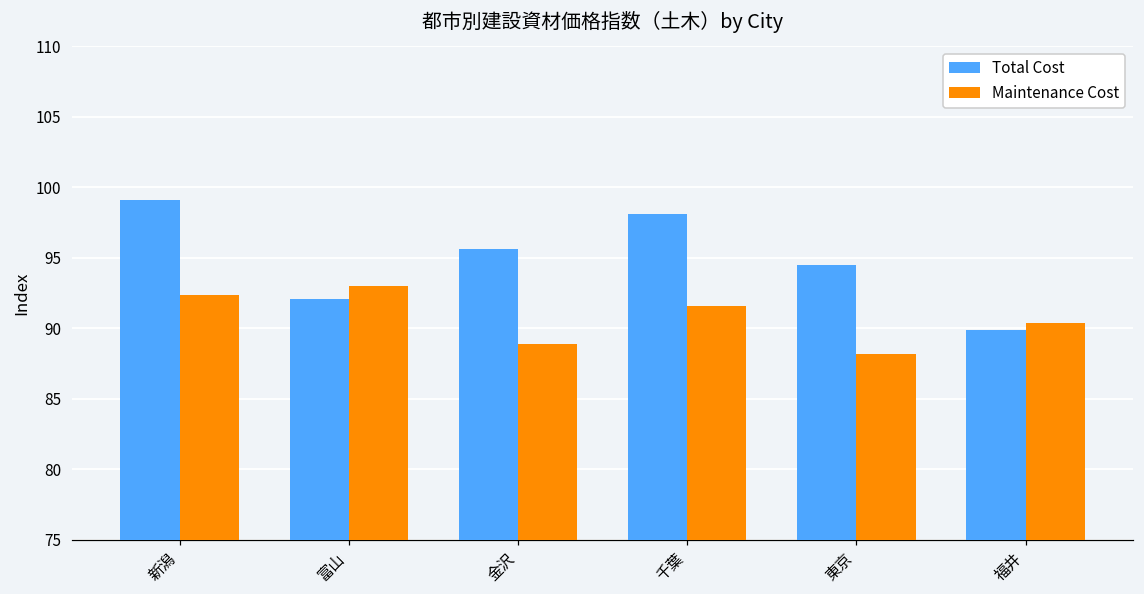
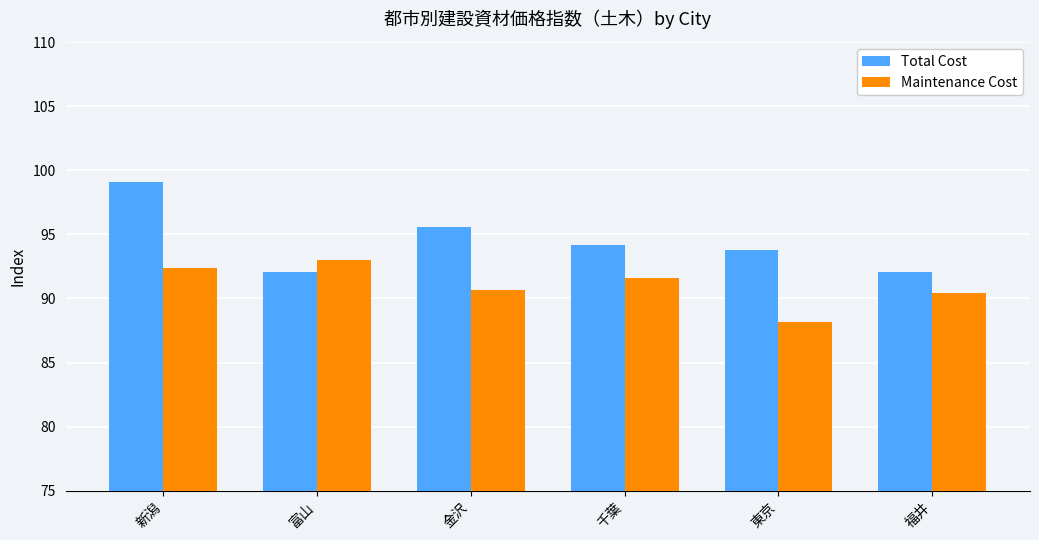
Maintenance Cost, 金沢: 88.9 -> 90.7
Total Cost, 千葉: 98.1 -> 94.2
Total Cost, 東京: 94.5 -> 93.8
Total Cost, 福井: 89.9 -> 92.1
